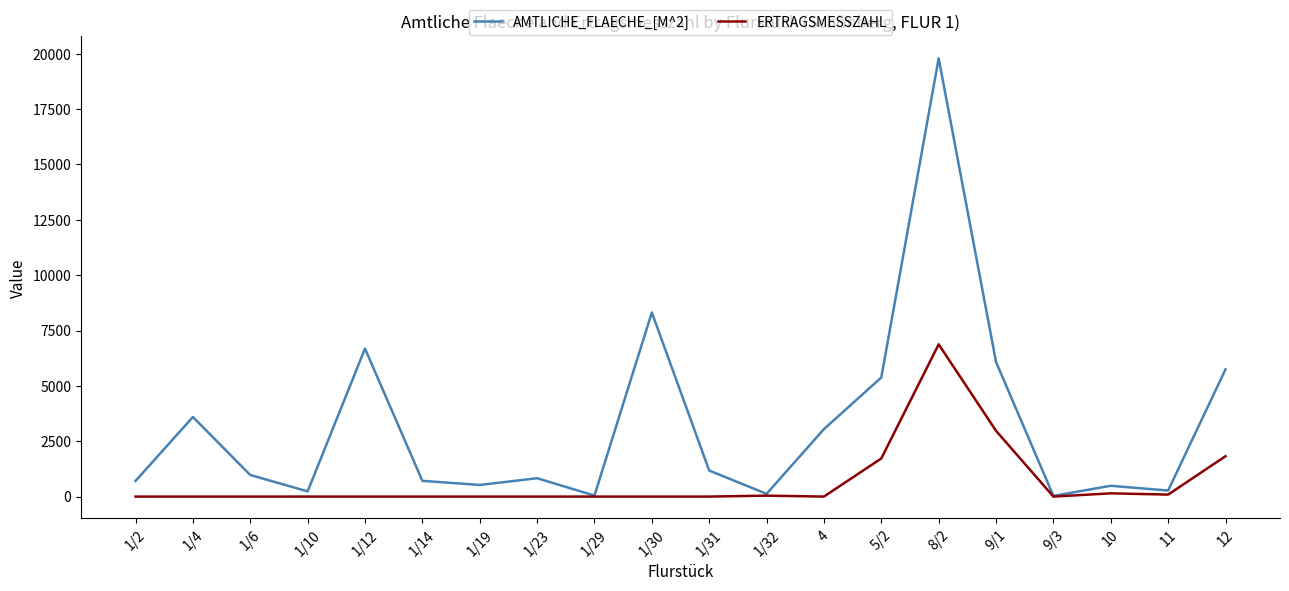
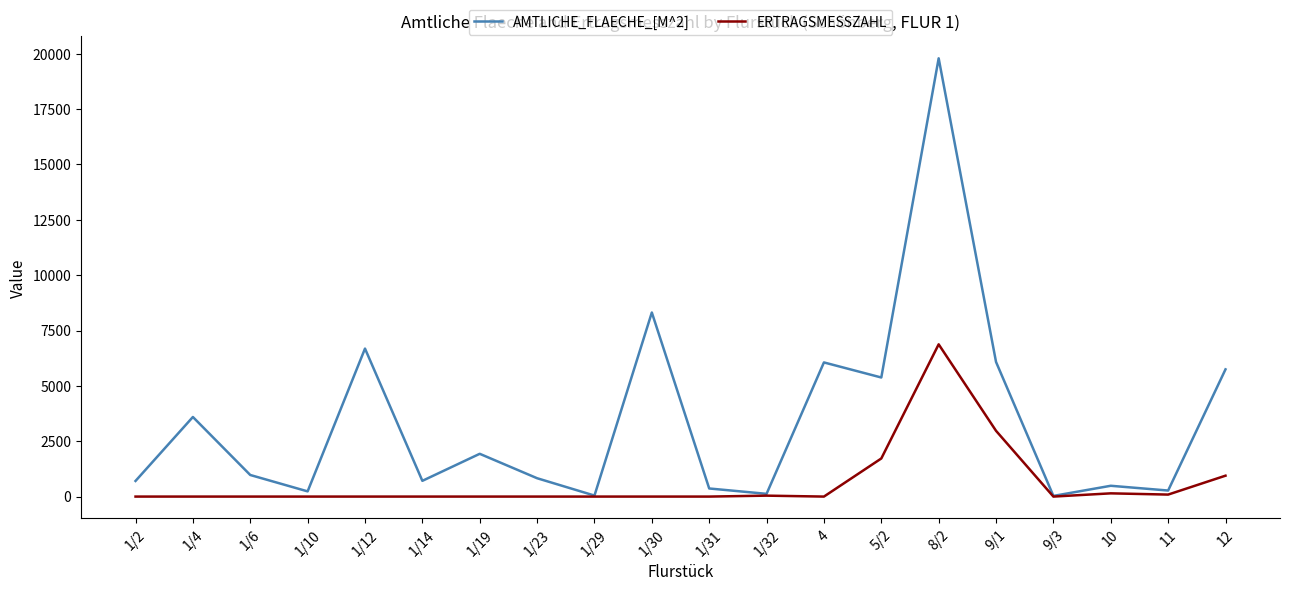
AMTLICHE_FLAECHE_[M^2], 1/19: 500 -> 1900
AMTLICHE_FLAECHE_[M^2], 1/31: 1200 -> 400
AMTLICHE_FLAECHE_[M^2], 4: 3000 -> 6100
ERTRAGSMESSZAHL, 12: 1800 -> 900
